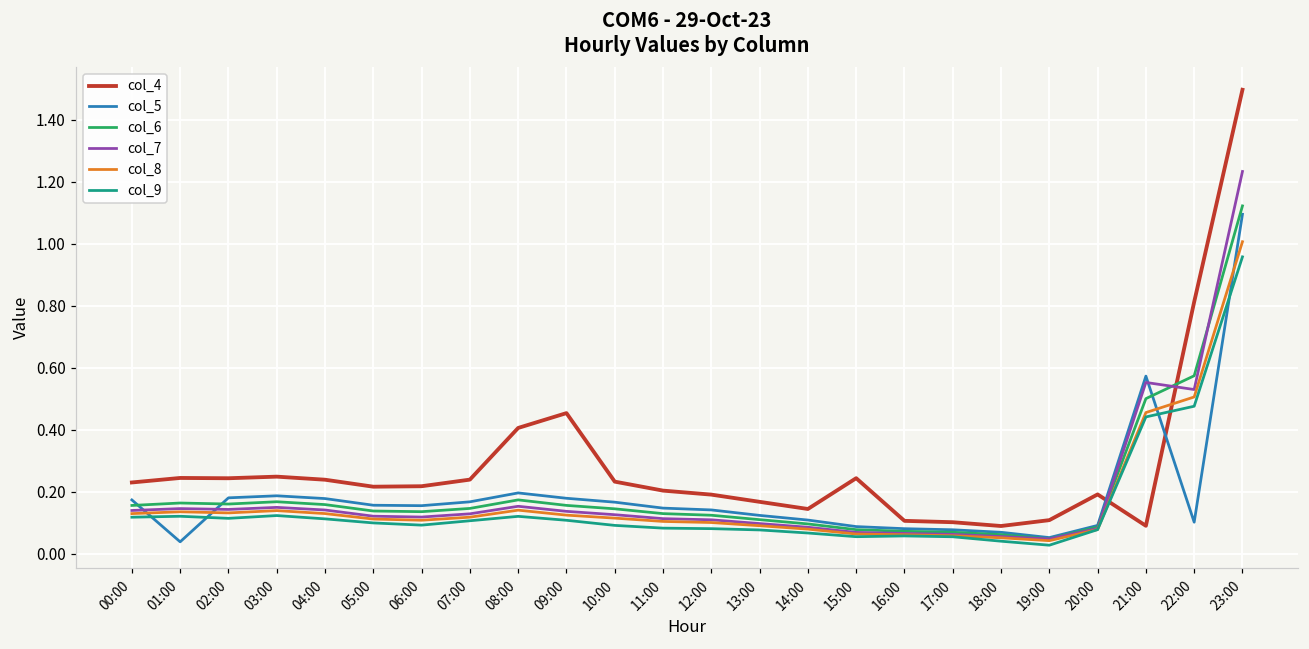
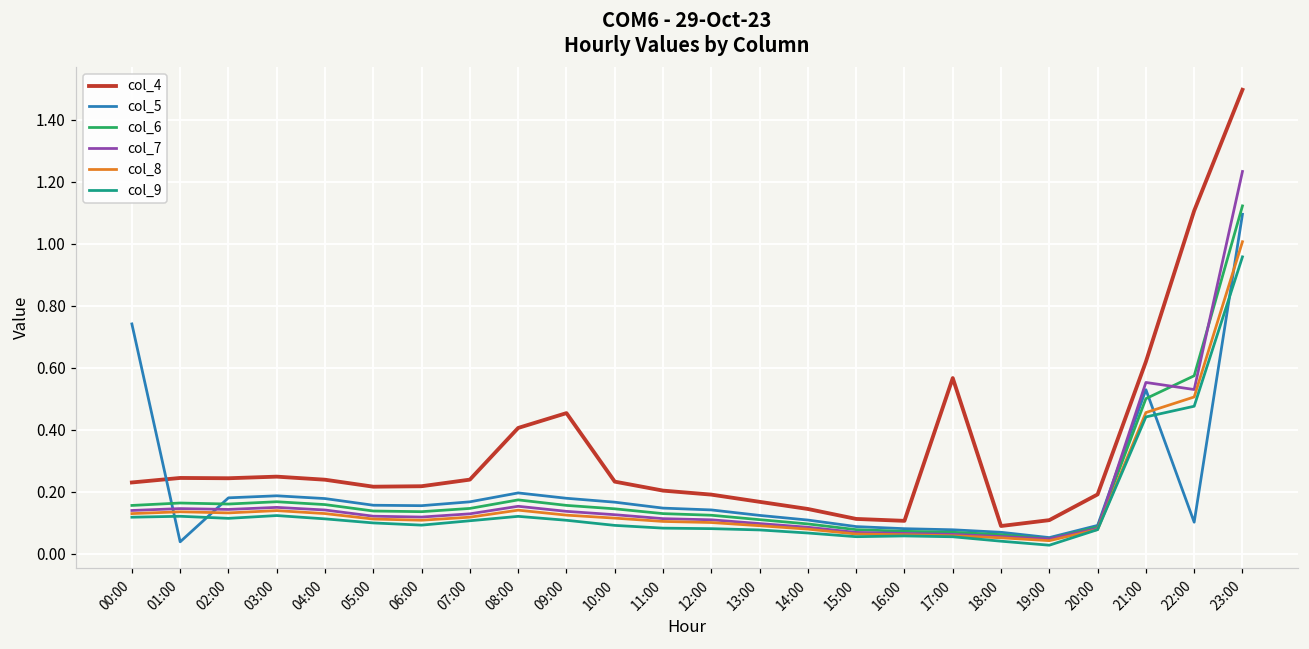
col_5, 00:00: 0.17 -> 0.74
col_4, 15:00: 0.24 -> 0.11
col_4, 17:00: 0.10 -> 0.57
col_4, 21:00: 0.09 -> 0.62
col_5, 21:00: 0.57 -> 0.53
col_4, 22:00: 0.81 -> 1.11
